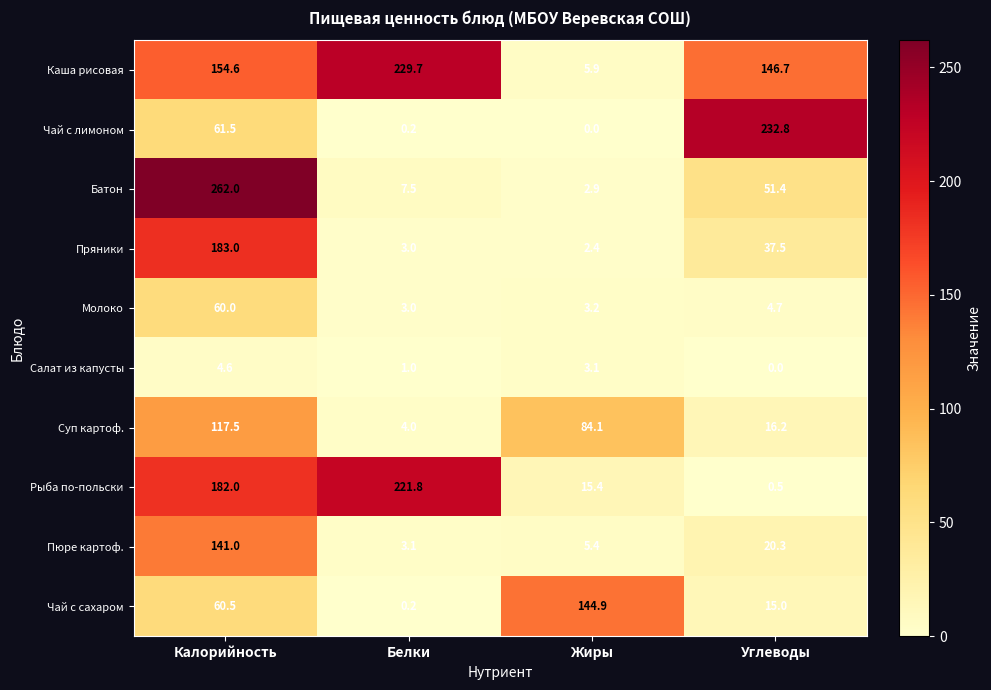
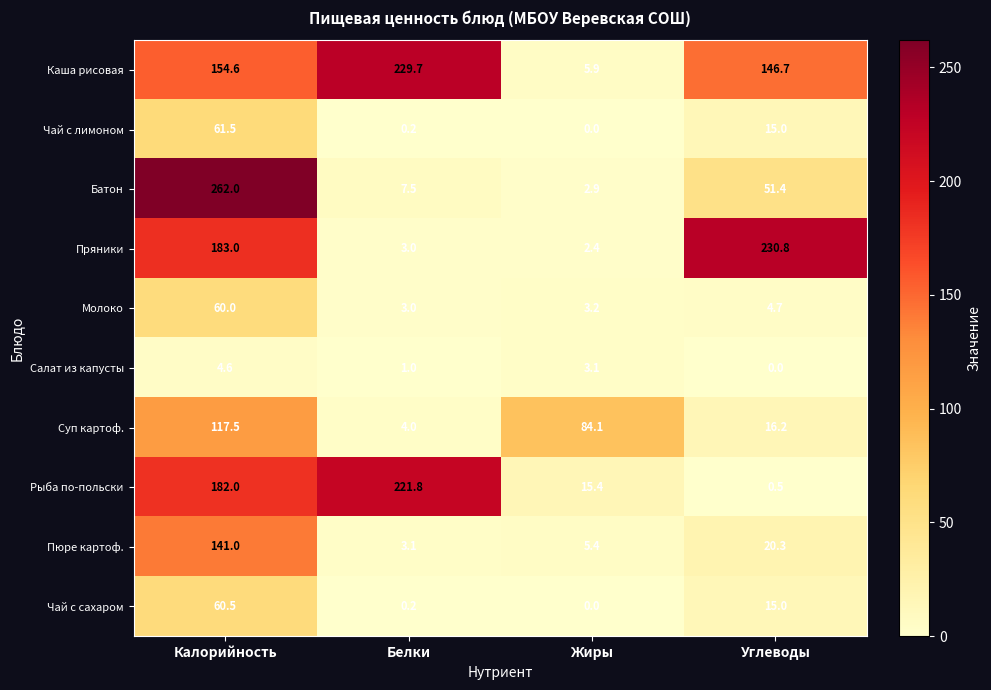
Чай с лимоном, Углеводы: 232.8 -> 15.0
Пряники, Углеводы: 37.5 -> 230.8
Чай с сахаром, Жиры: 144.9 -> 0.0
